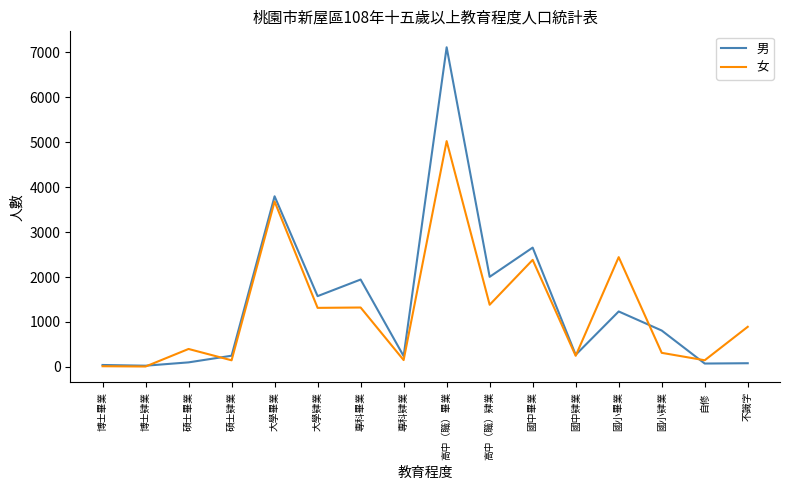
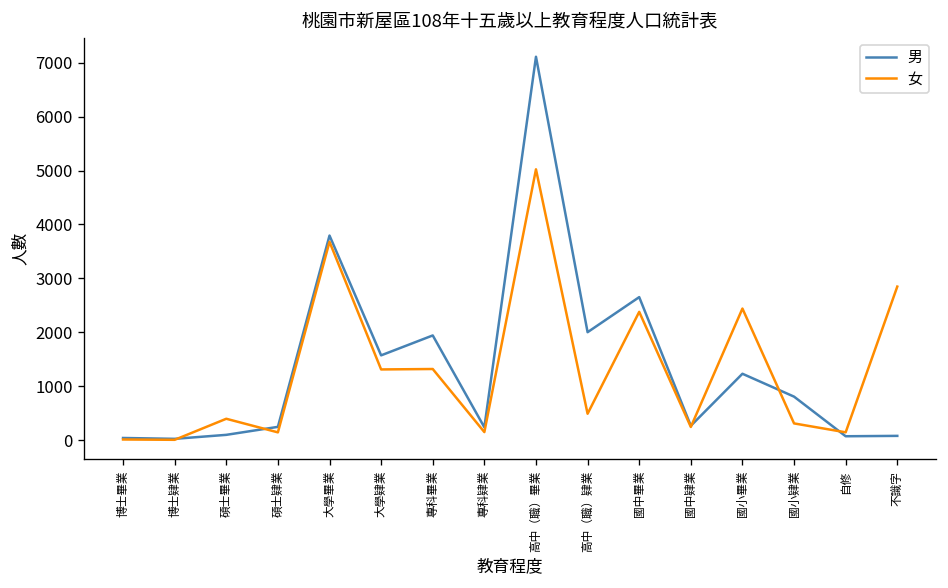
女, 高中（職）肄業: 1400 -> 500
女, 不識字: 900 -> 2800
